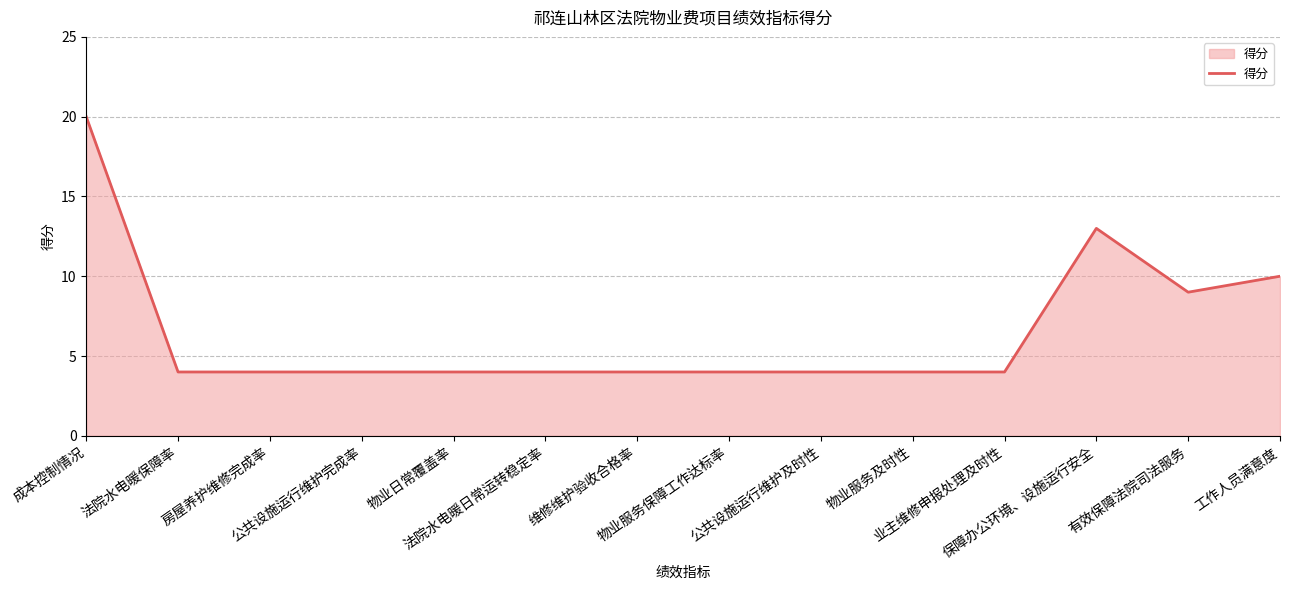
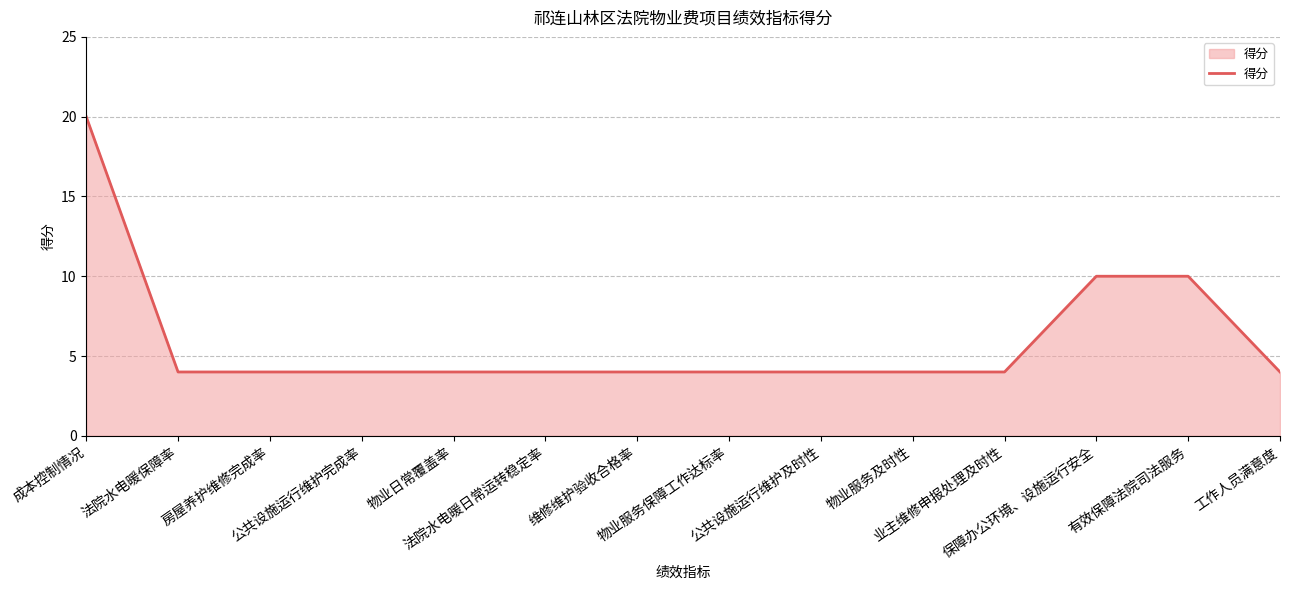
保障办公环境、设施运行安全: 13 -> 10
有效保障法院司法服务: 9 -> 10
工作人员满意度: 10 -> 4
